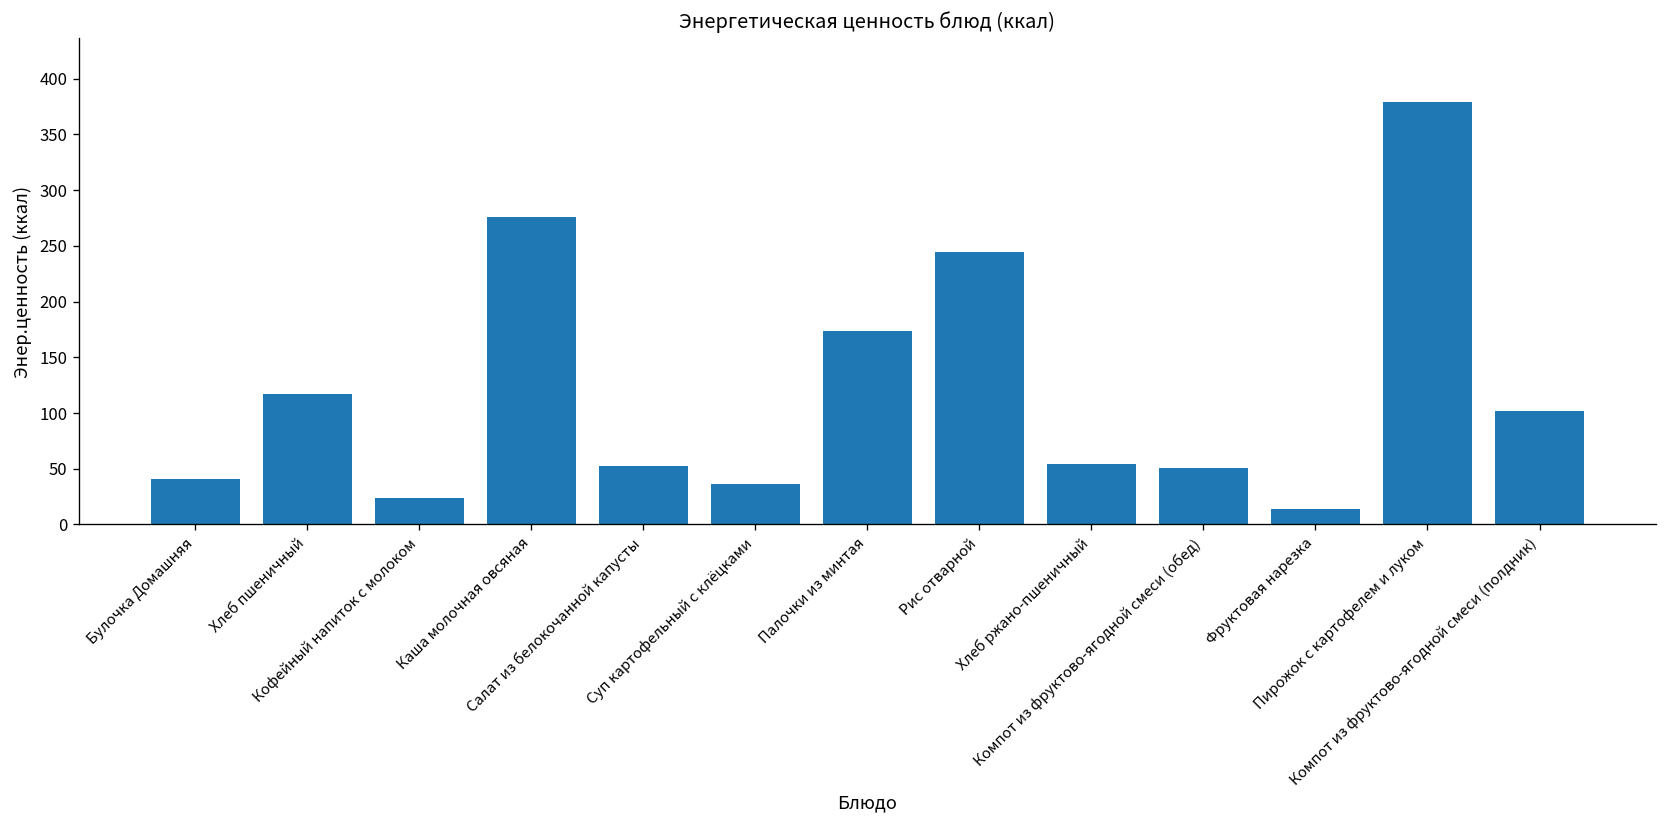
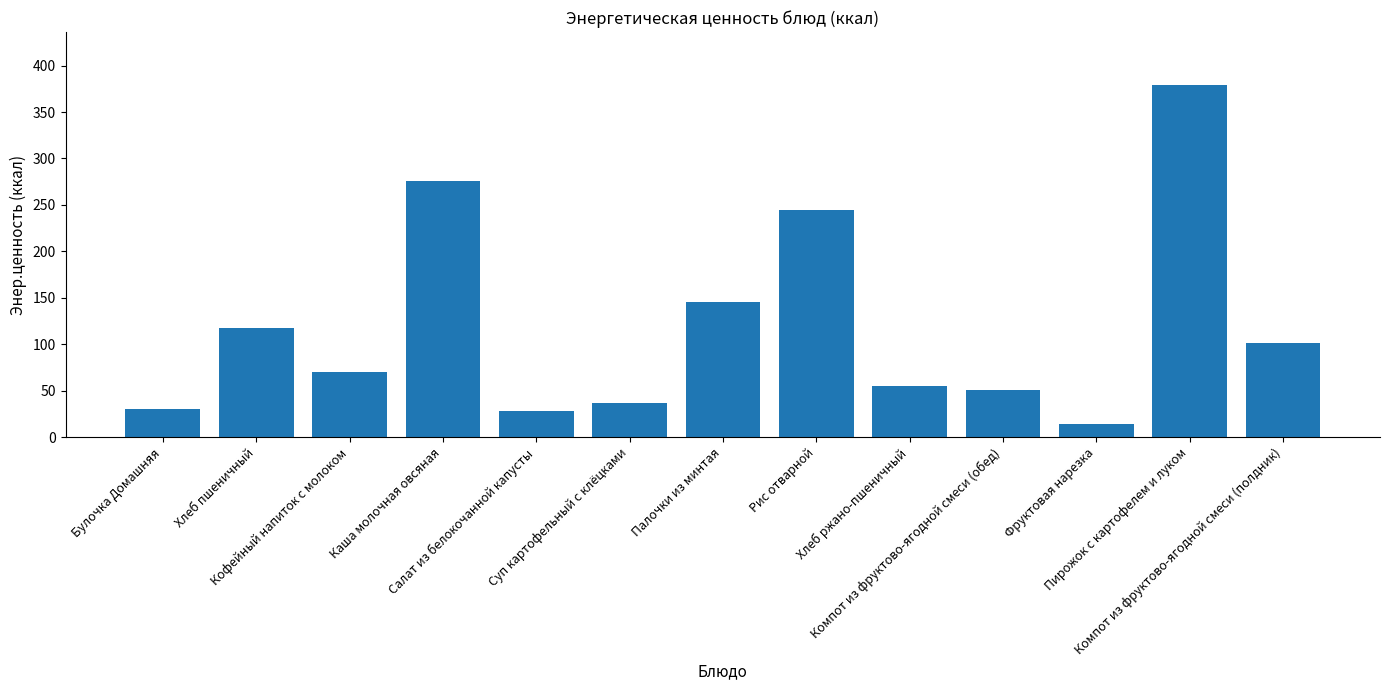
Булочка Домашняя: 40 -> 30
Кофейный напиток с молоком: 20 -> 70
Салат из белокочанной капусты: 50 -> 30
Палочки из минтая: 170 -> 150
